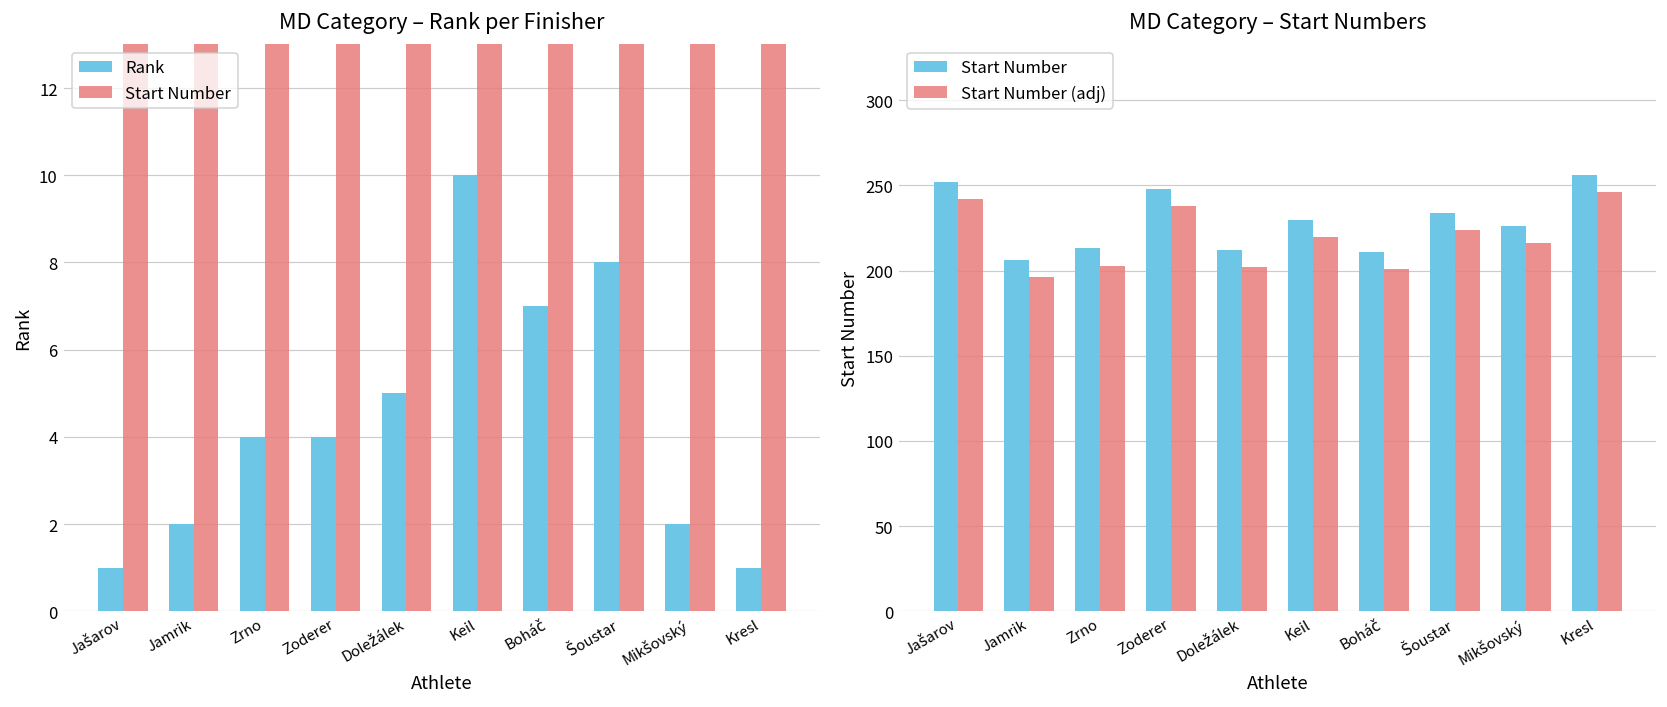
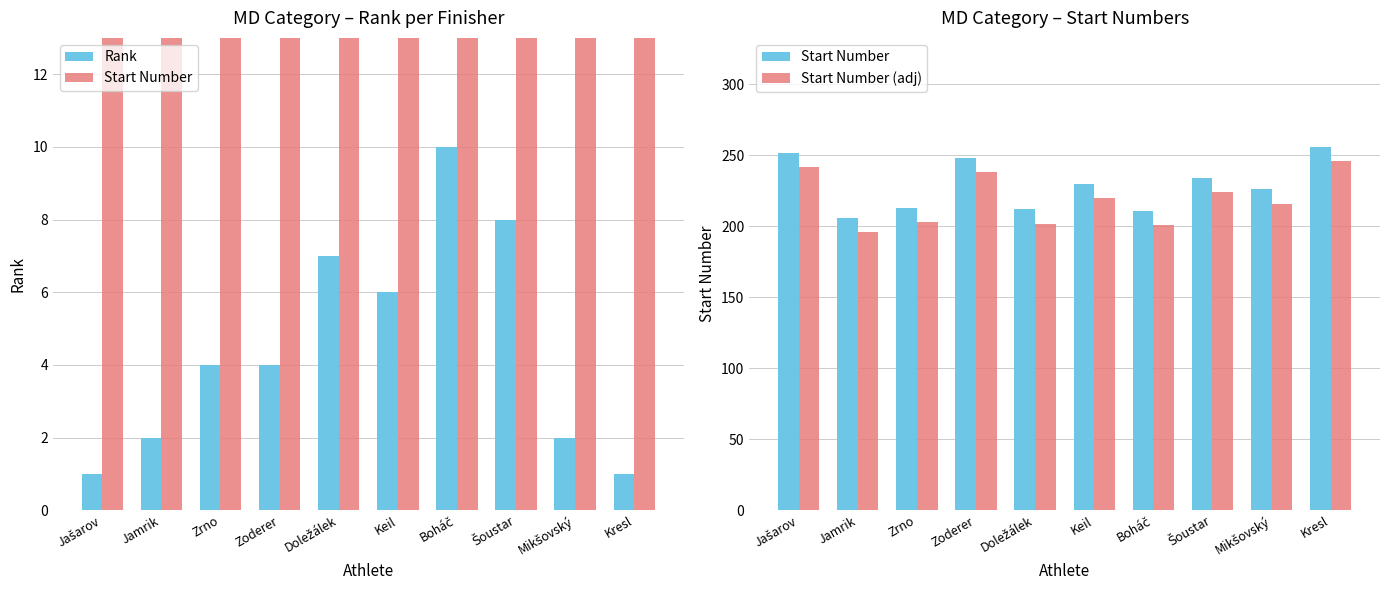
MD Category – Rank per Finisher, Rank, Doležálek: 5 -> 7
MD Category – Rank per Finisher, Rank, Keil: 10 -> 6
MD Category – Rank per Finisher, Rank, Boháč: 7 -> 10
